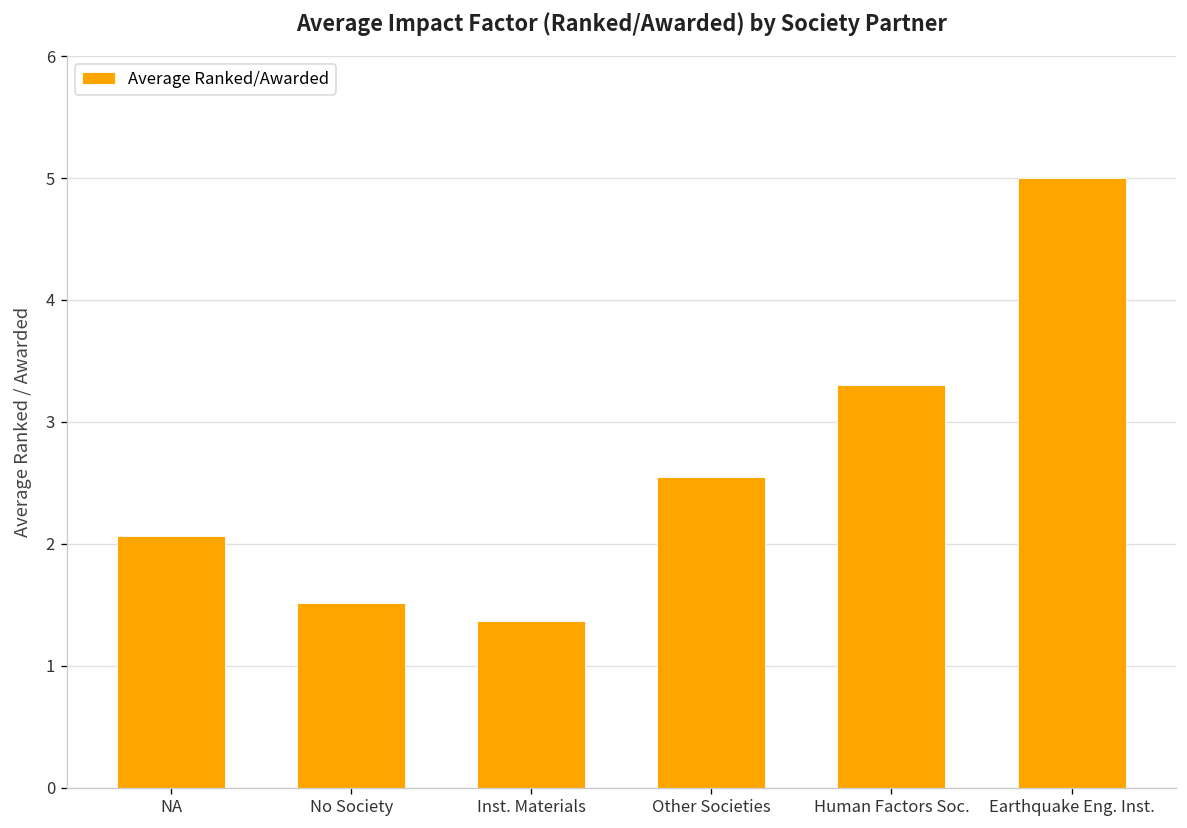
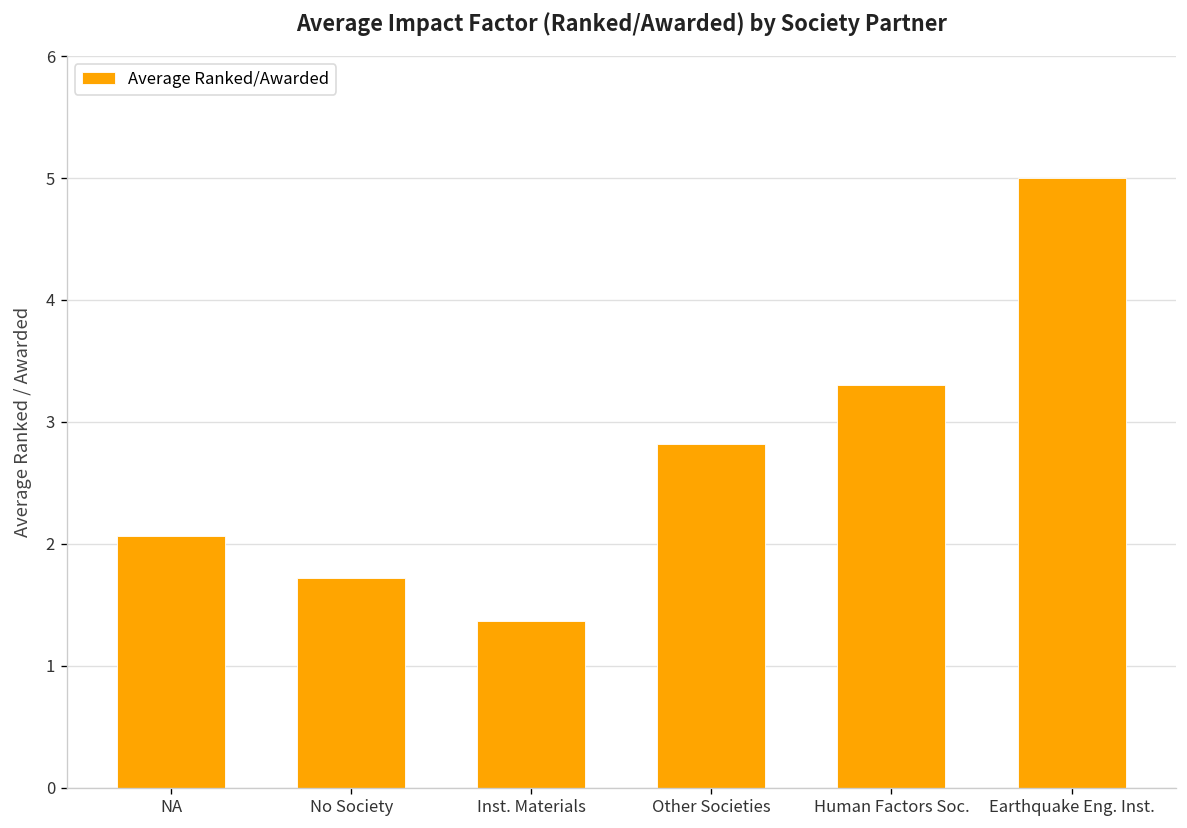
No Society: 1.51 -> 1.72
Other Societies: 2.55 -> 2.82
